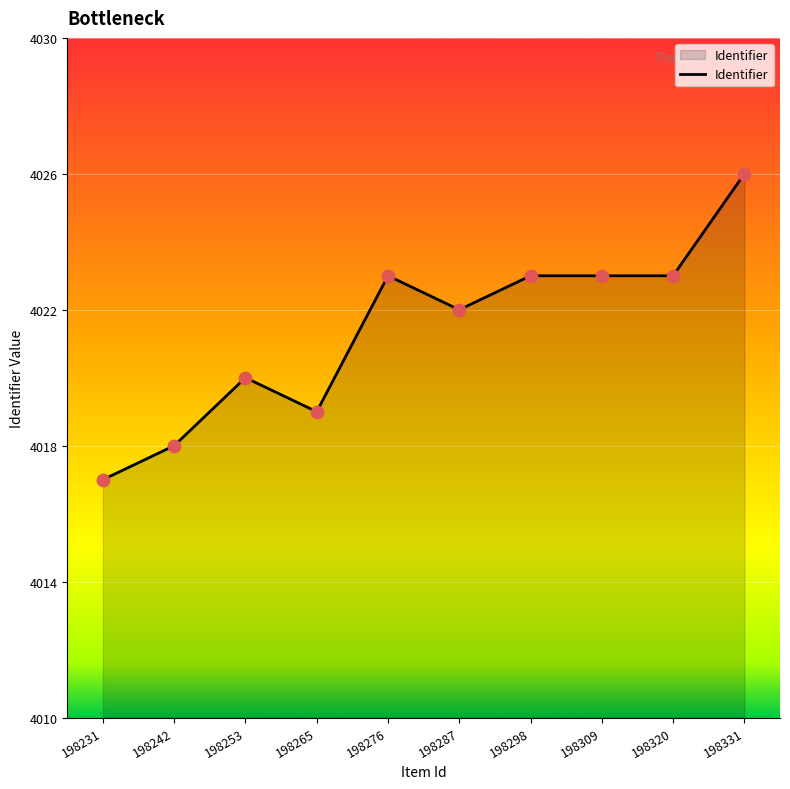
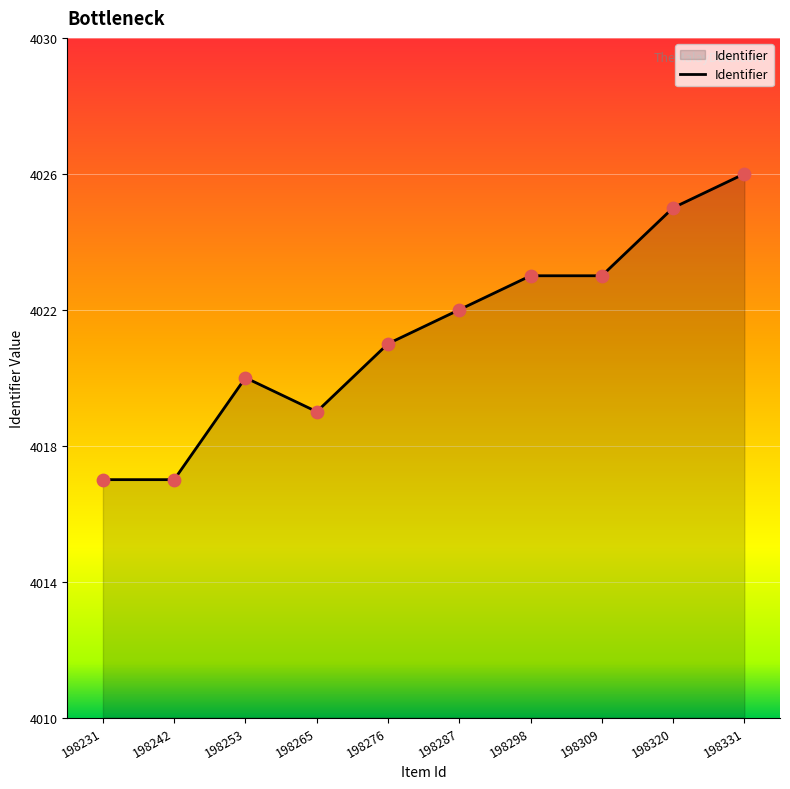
198242: 4018 -> 4017
198276: 4023 -> 4021
198320: 4023 -> 4025
